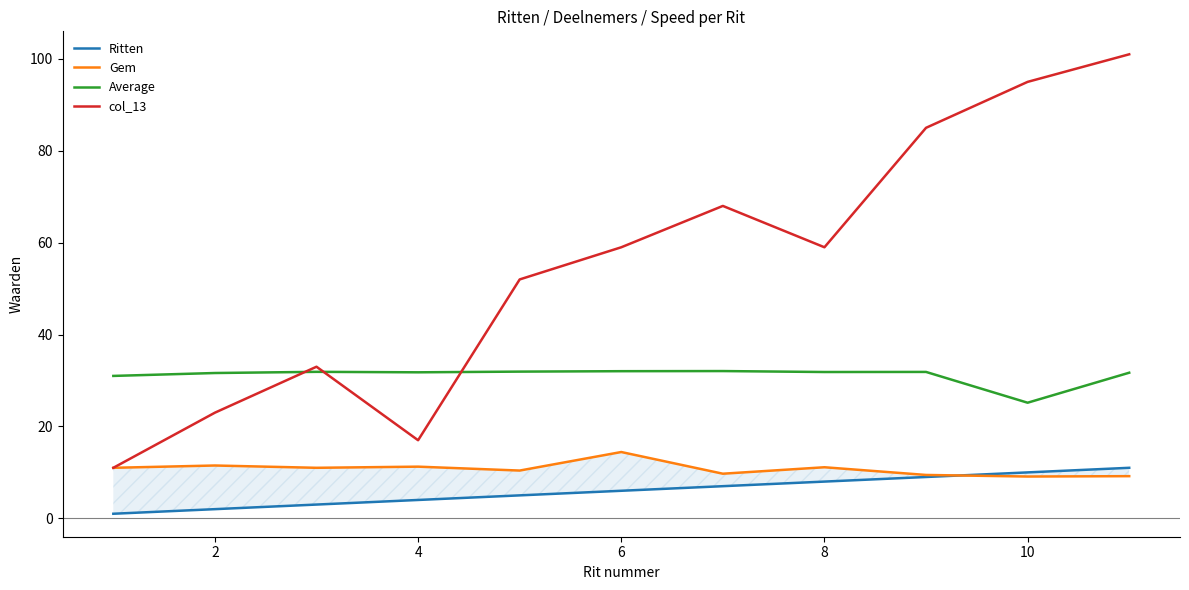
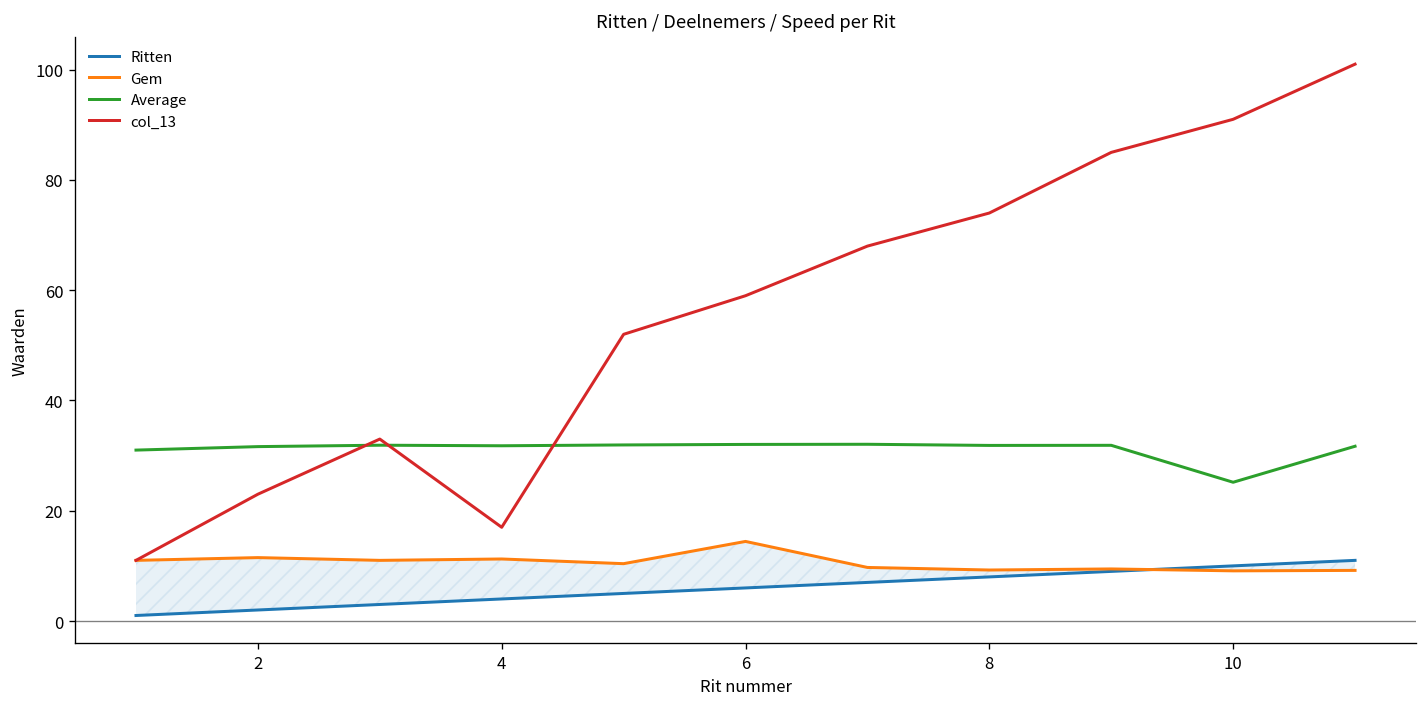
Gem, 8: 11 -> 9
col_13, 8: 59 -> 74
col_13, 10: 95 -> 91
